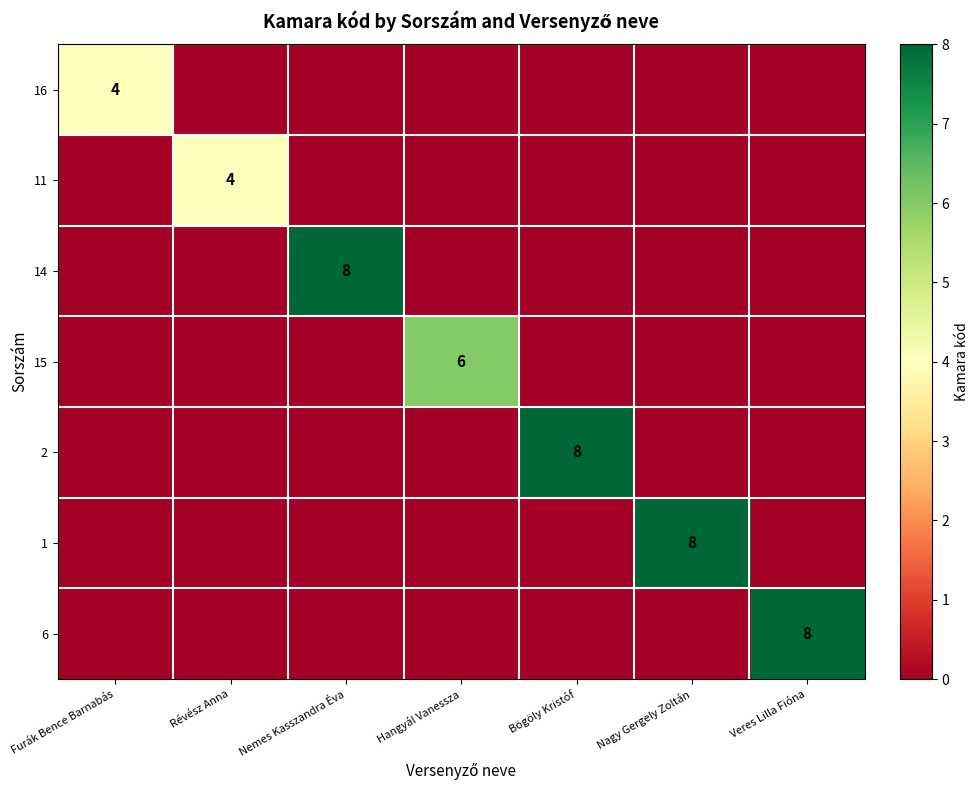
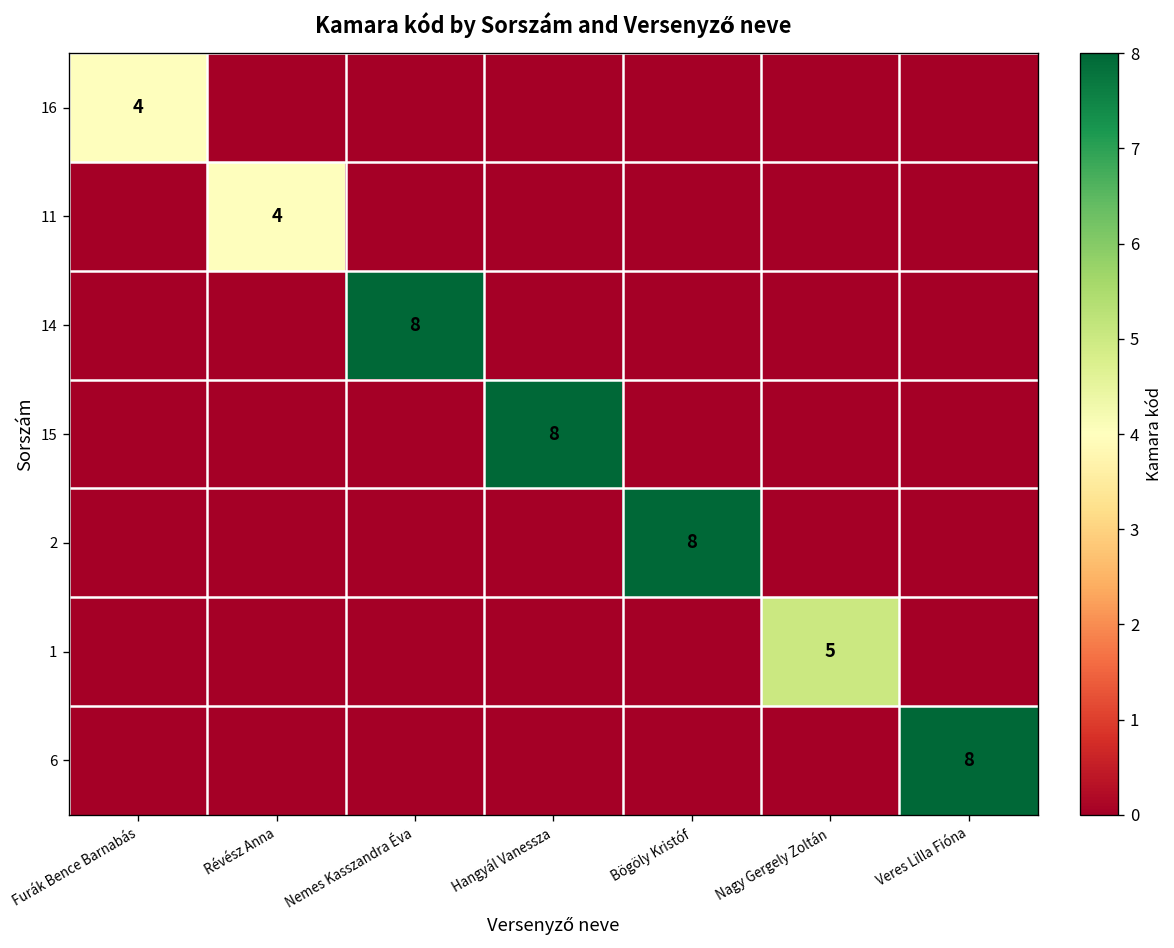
15, Hangyál Vanessza: 6 -> 8
1, Nagy Gergely Zoltán: 8 -> 5
